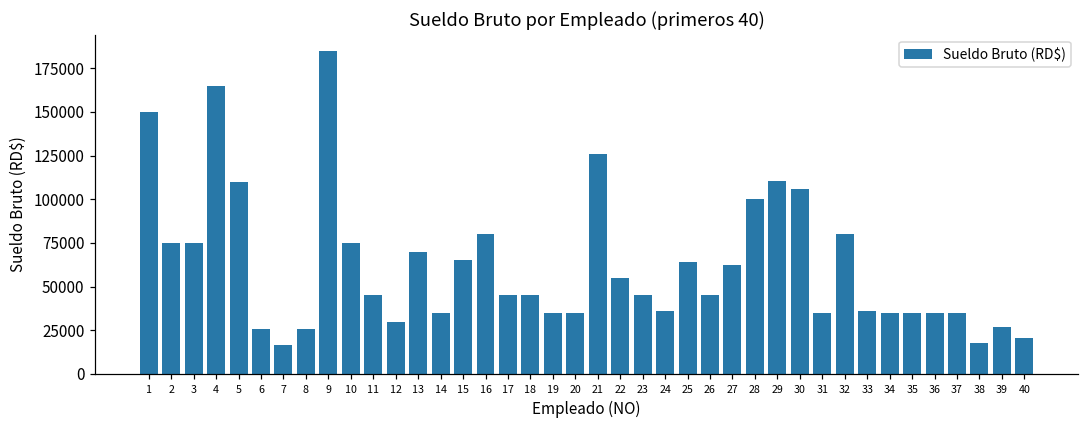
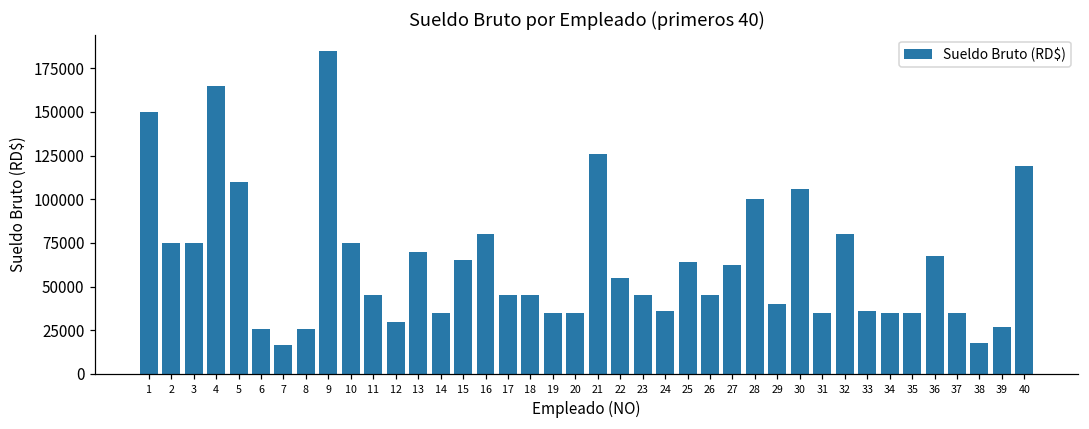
29: 111000 -> 40000
36: 35000 -> 68000
40: 21000 -> 119000
